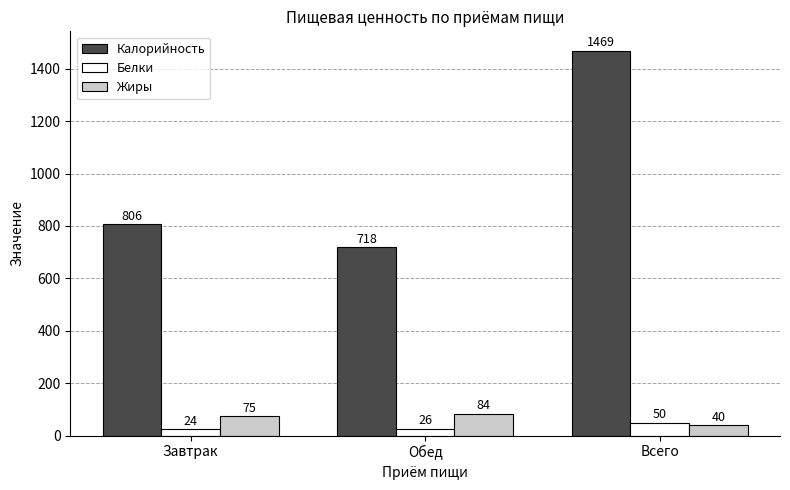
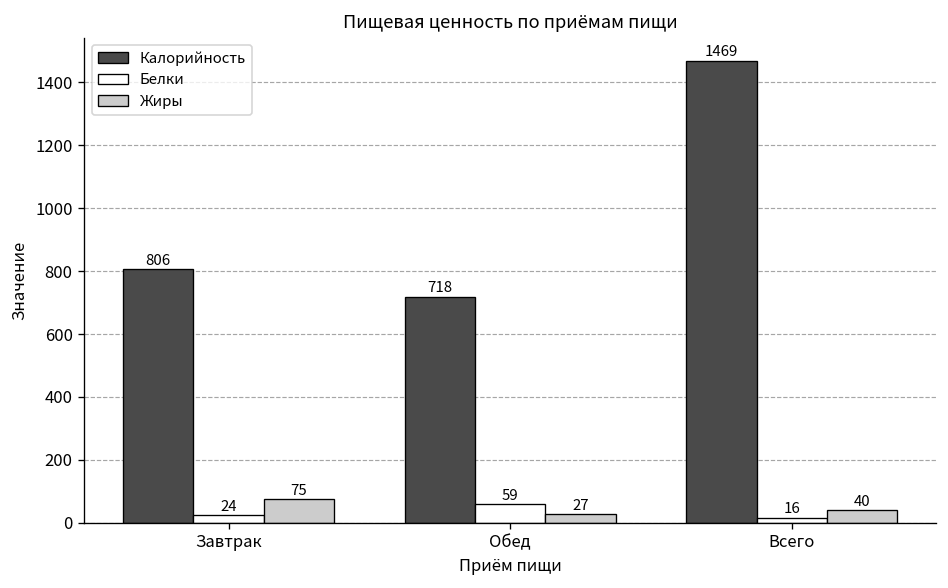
Белки, Обед: 26 -> 59
Жиры, Обед: 84 -> 27
Белки, Всего: 50 -> 16
